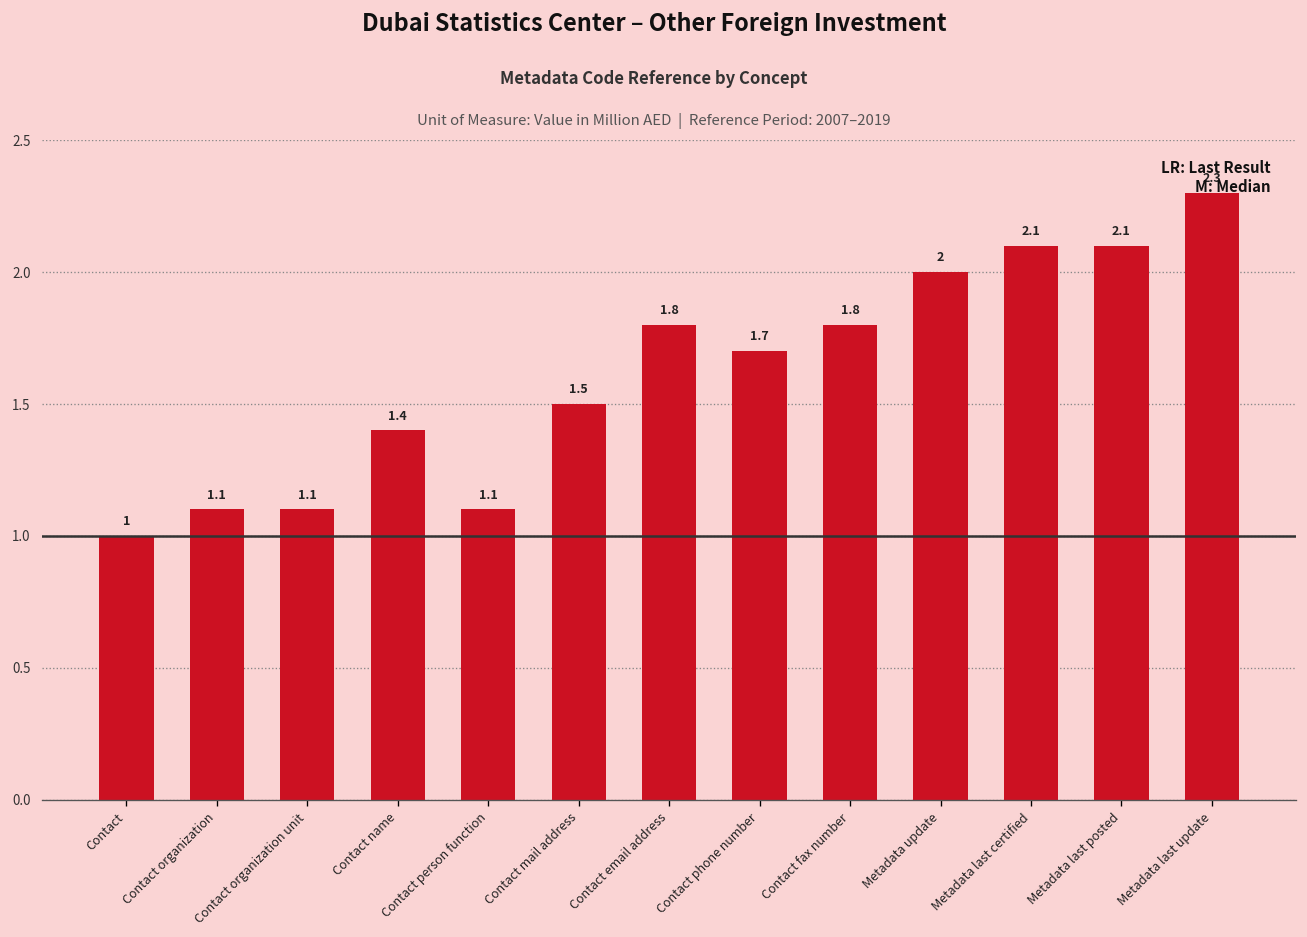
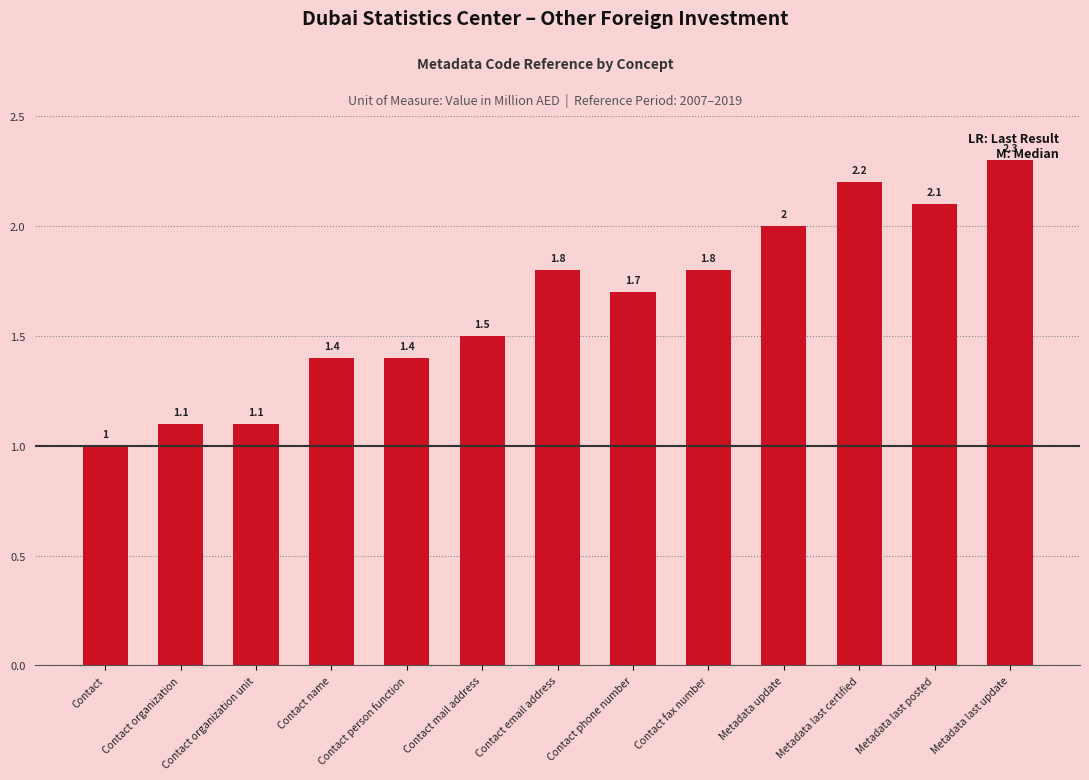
Contact person function: 1.1 -> 1.4
Metadata last certified: 2.1 -> 2.2
